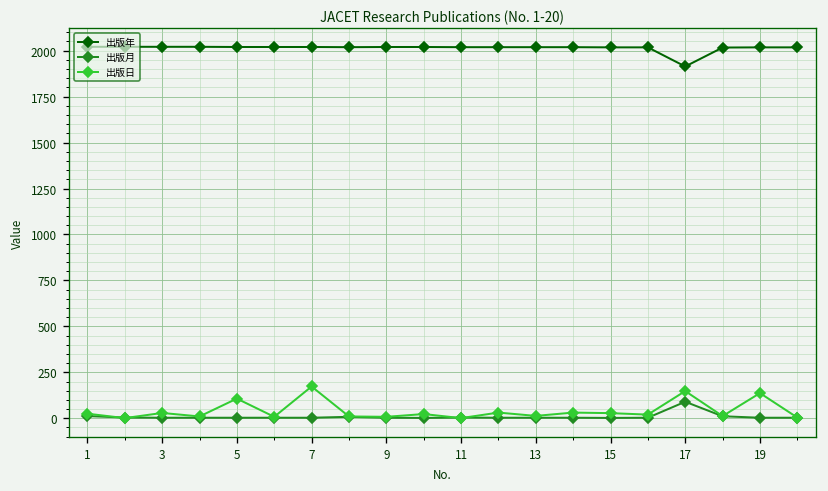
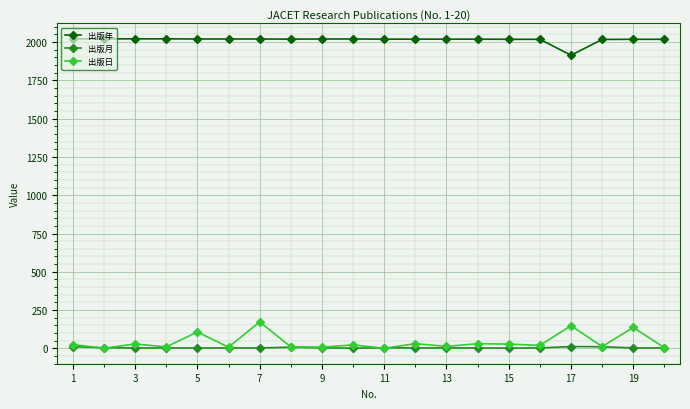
出版月, 17: 90 -> 10
